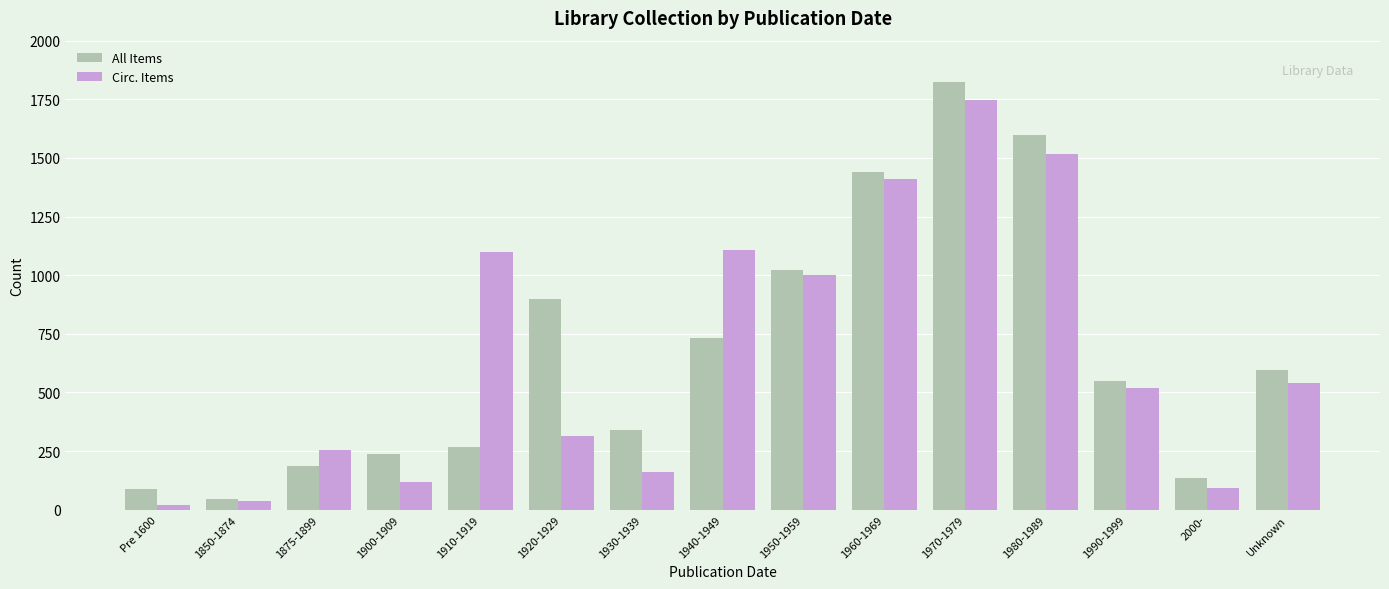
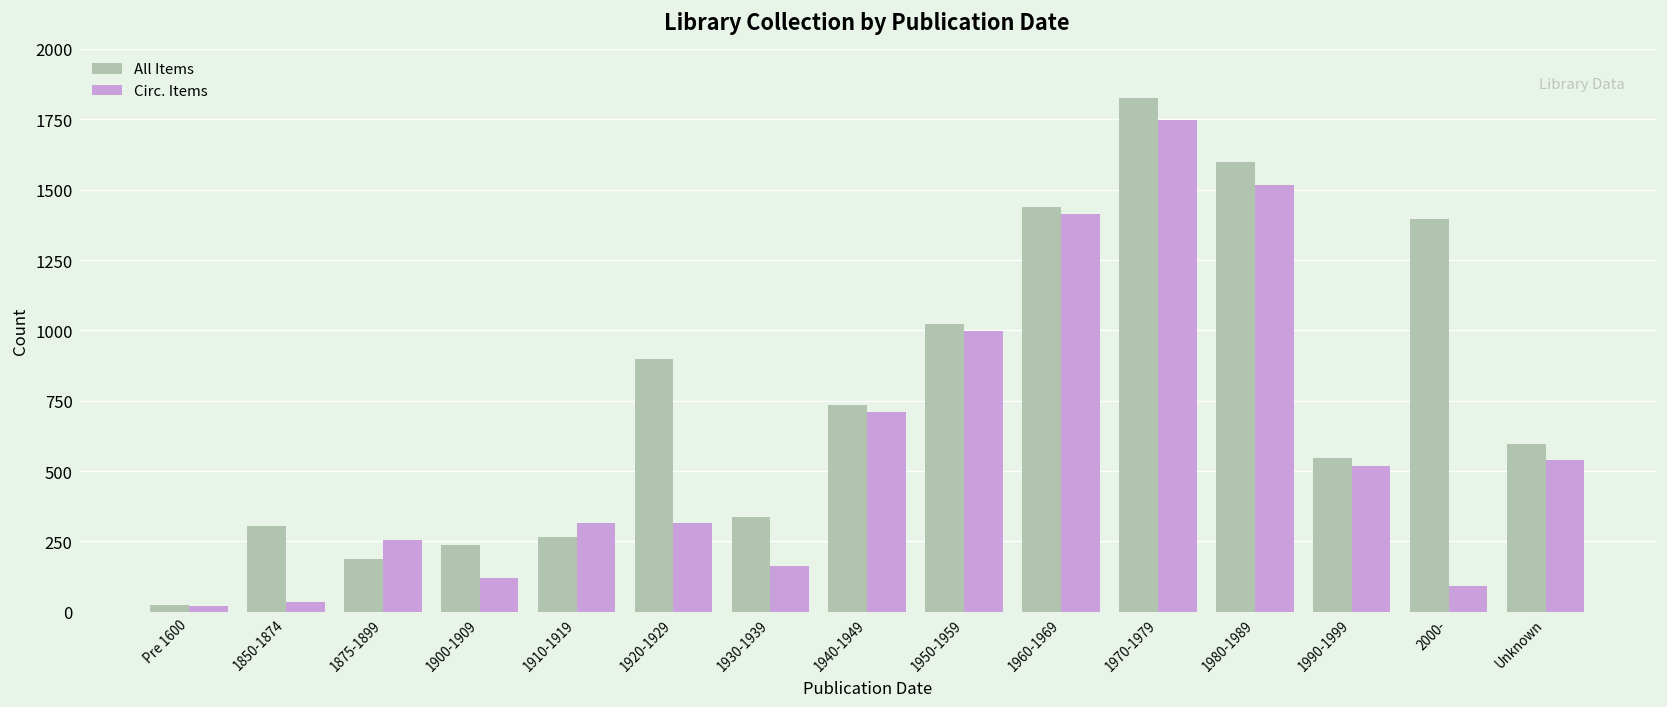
All Items, Pre 1600: 90 -> 30
All Items, 1850-1874: 50 -> 310
Circ. Items, 1910-1919: 1100 -> 320
Circ. Items, 1940-1949: 1110 -> 710
All Items, 2000-: 130 -> 1400
